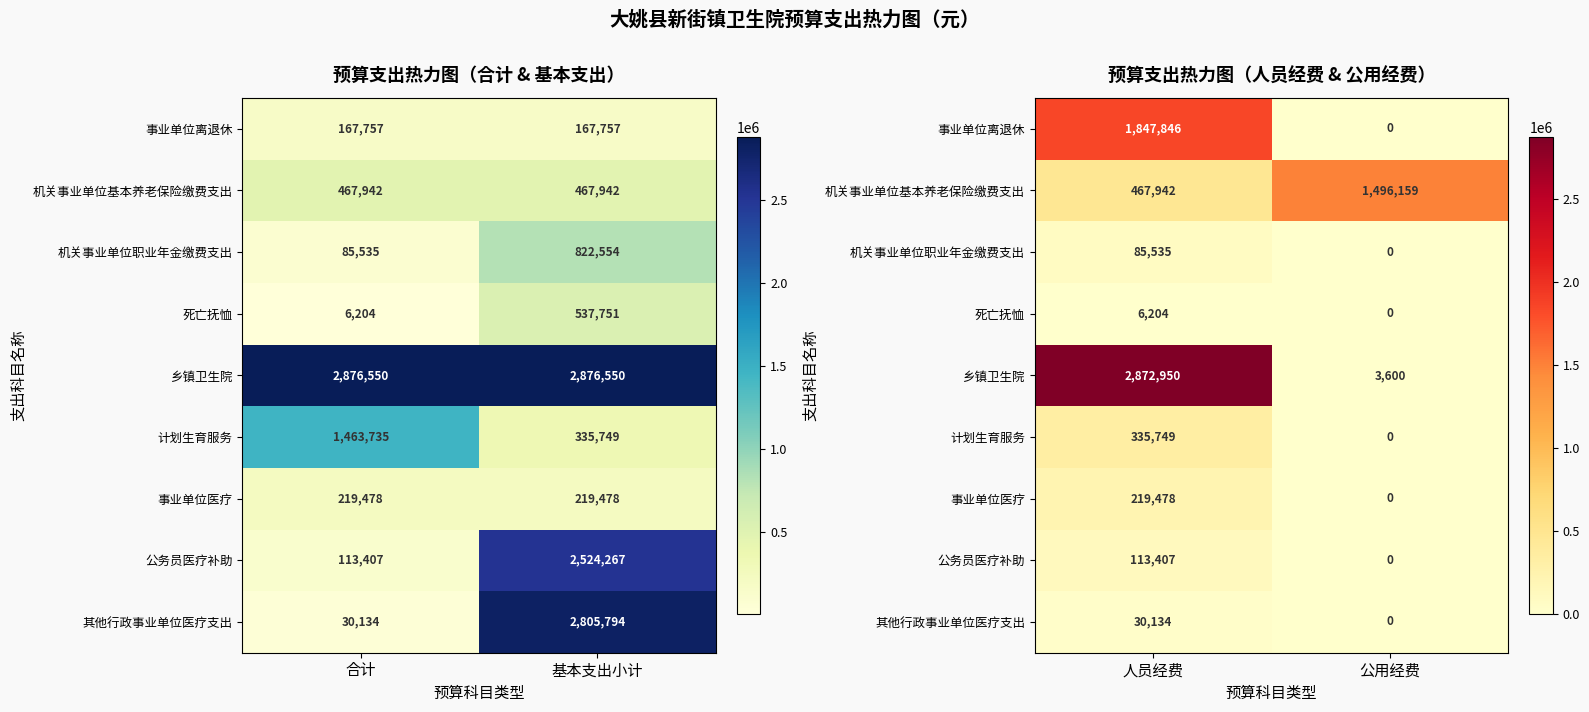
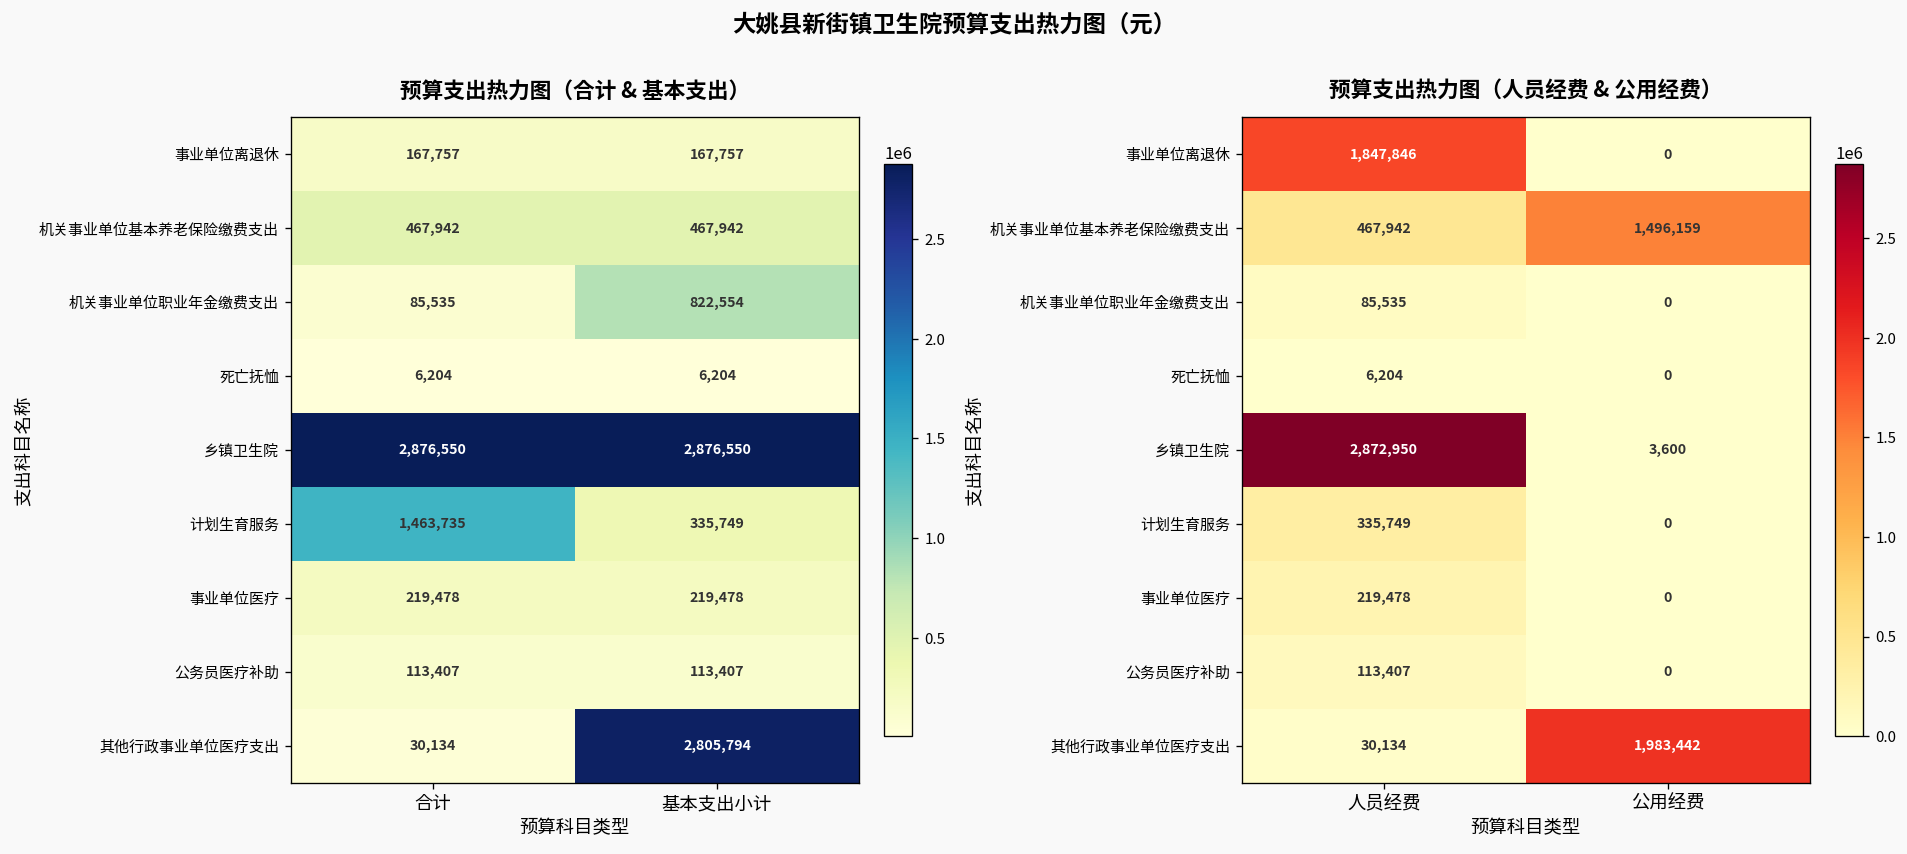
预算支出热力图（合计 & 基本支出）, 死亡抚恤, 基本支出小计: 537,751 -> 6,204
预算支出热力图（合计 & 基本支出）, 公务员医疗补助, 基本支出小计: 2,524,267 -> 113,407
预算支出热力图（人员经费 & 公用经费）, 其他行政事业单位医疗支出, 公用经费: 0 -> 1,983,442
